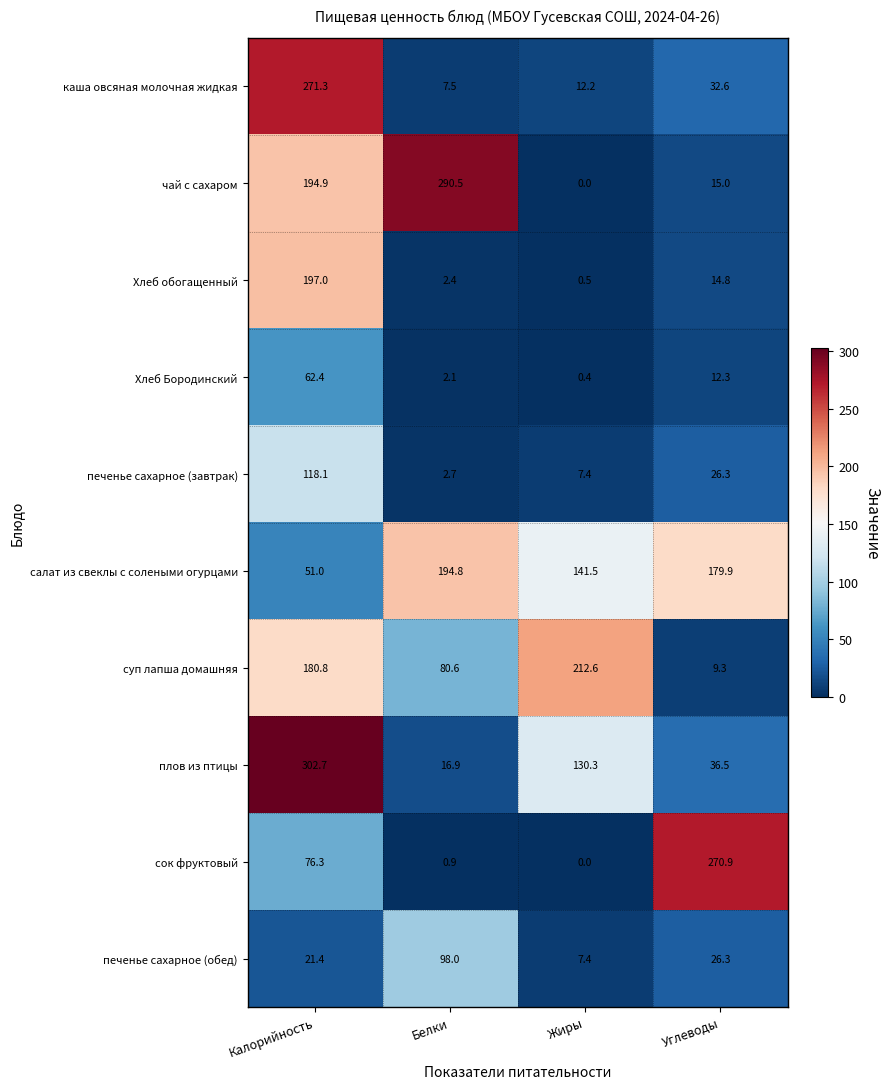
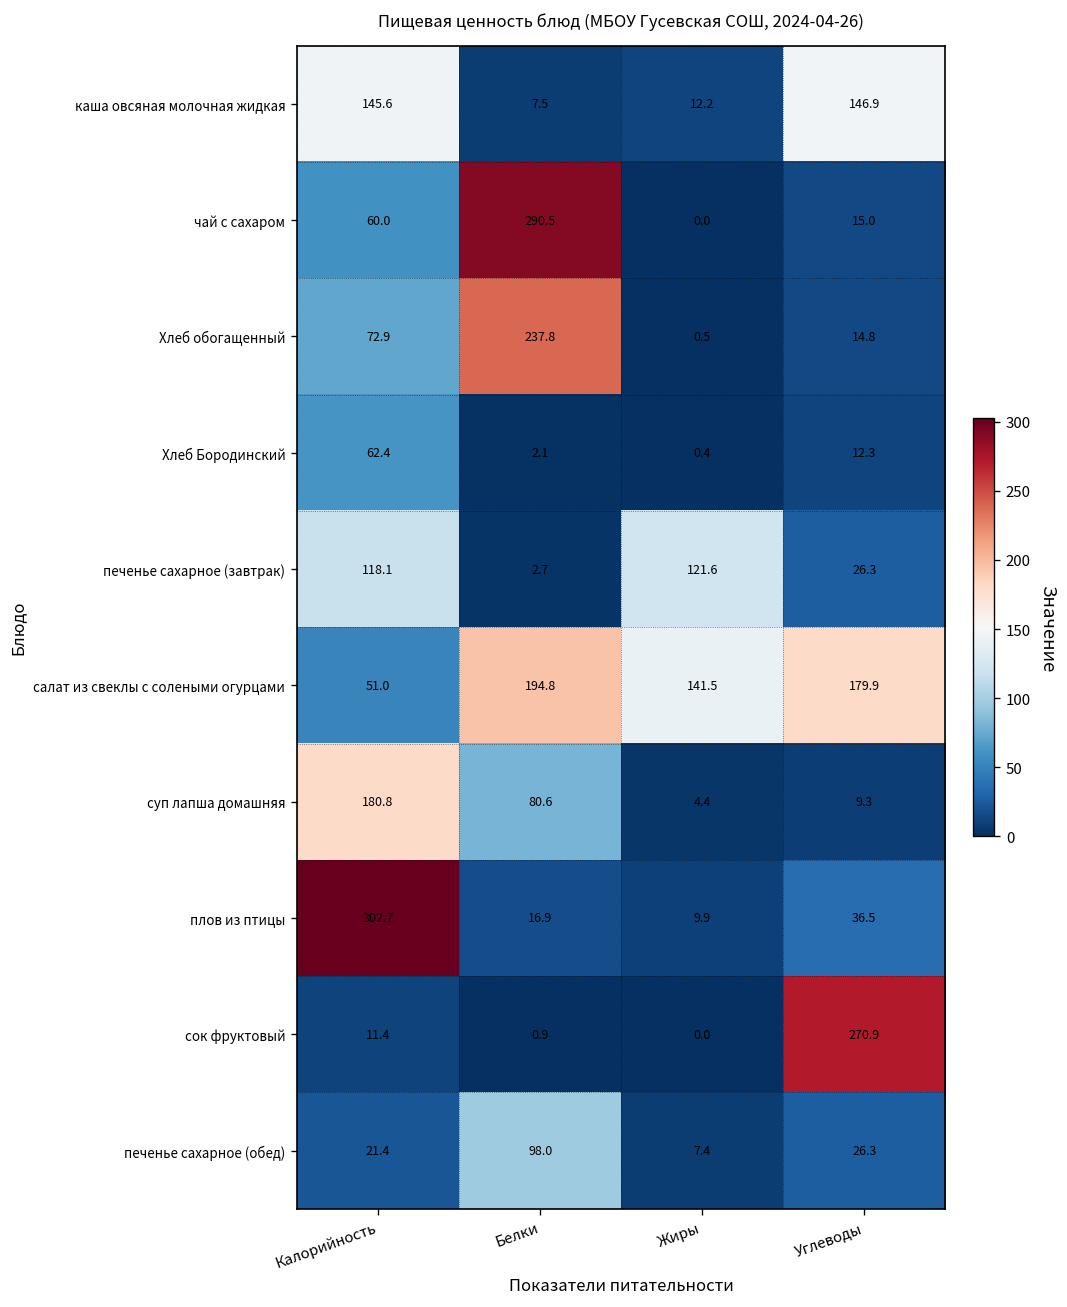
каша овсяная молочная жидкая, Калорийность: 271.3 -> 145.6
каша овсяная молочная жидкая, Углеводы: 32.6 -> 146.9
чай с сахаром, Калорийность: 194.9 -> 60.0
Хлеб обогащенный, Калорийность: 197.0 -> 72.9
Хлеб обогащенный, Белки: 2.4 -> 237.8
печенье сахарное (завтрак), Жиры: 7.4 -> 121.6
суп лапша домашняя, Жиры: 212.6 -> 4.4
плов из птицы, Жиры: 130.3 -> 9.9
сок фруктовый, Калорийность: 76.3 -> 11.4
